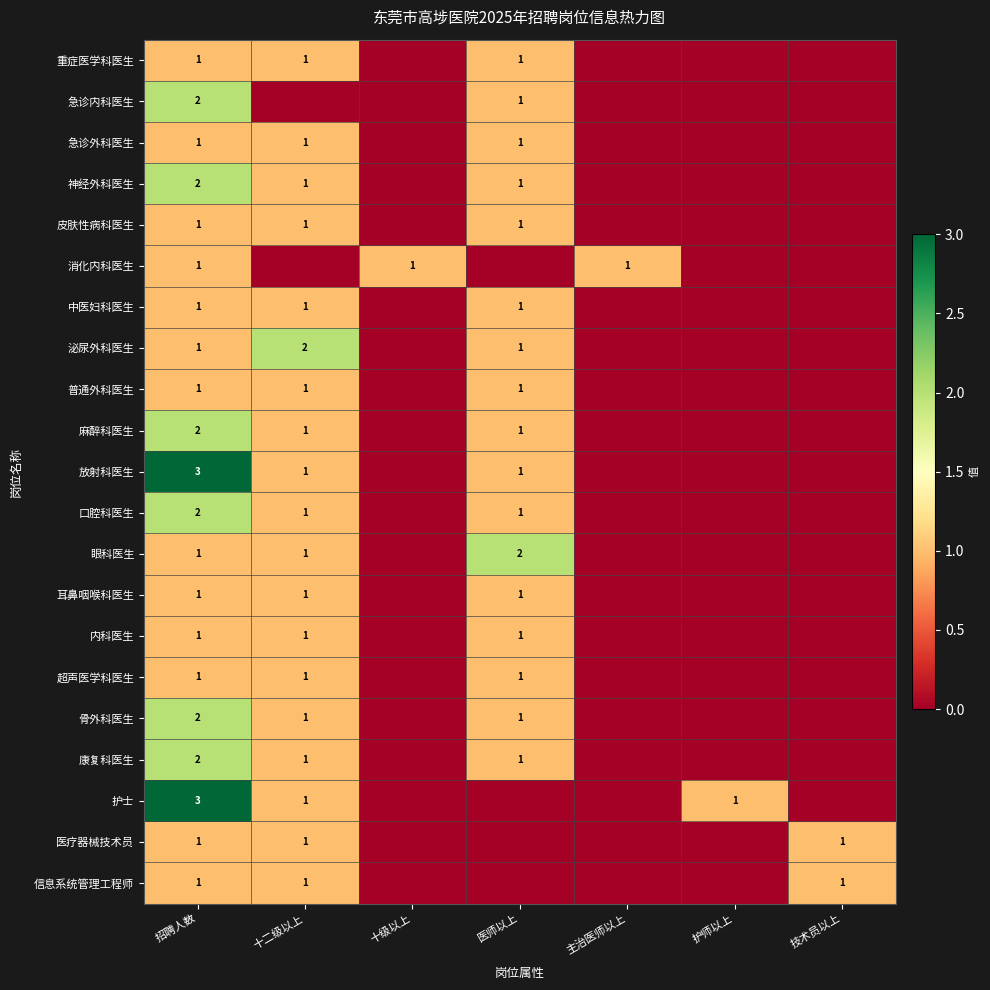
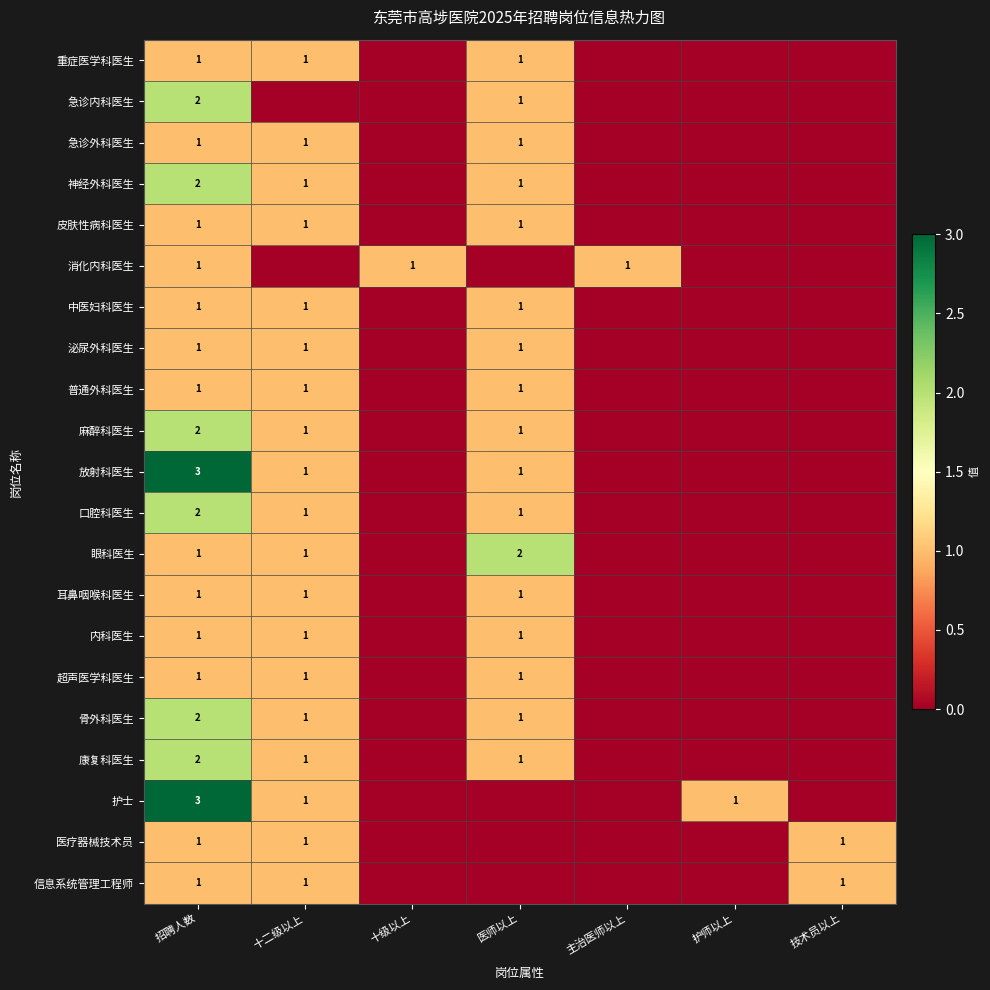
泌尿外科医生, 十二级以上: 2 -> 1
